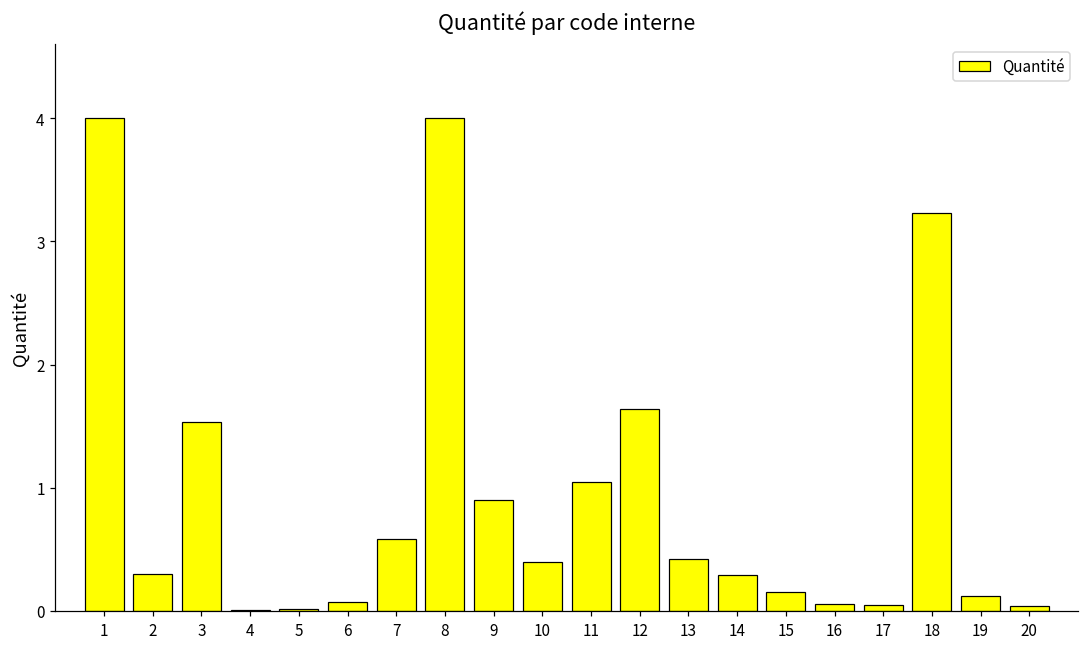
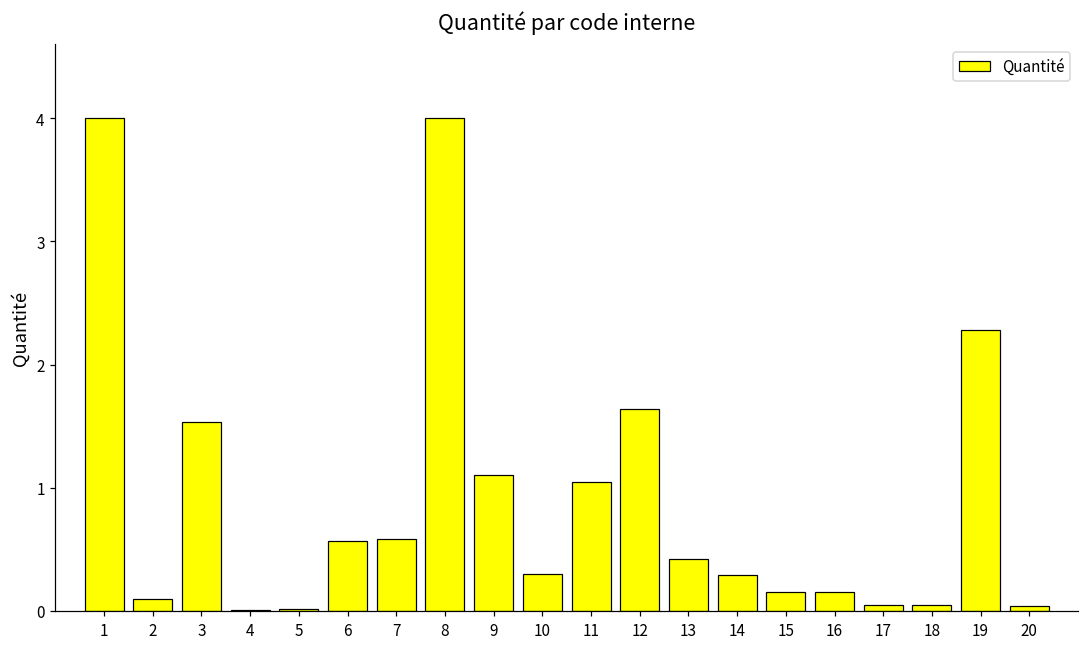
2: 0.3 -> 0.1
6: 0.08 -> 0.57
9: 0.9 -> 1.1
10: 0.4 -> 0.3
16: 0.06 -> 0.15
18: 3.23 -> 0.05
19: 0.12 -> 2.28
